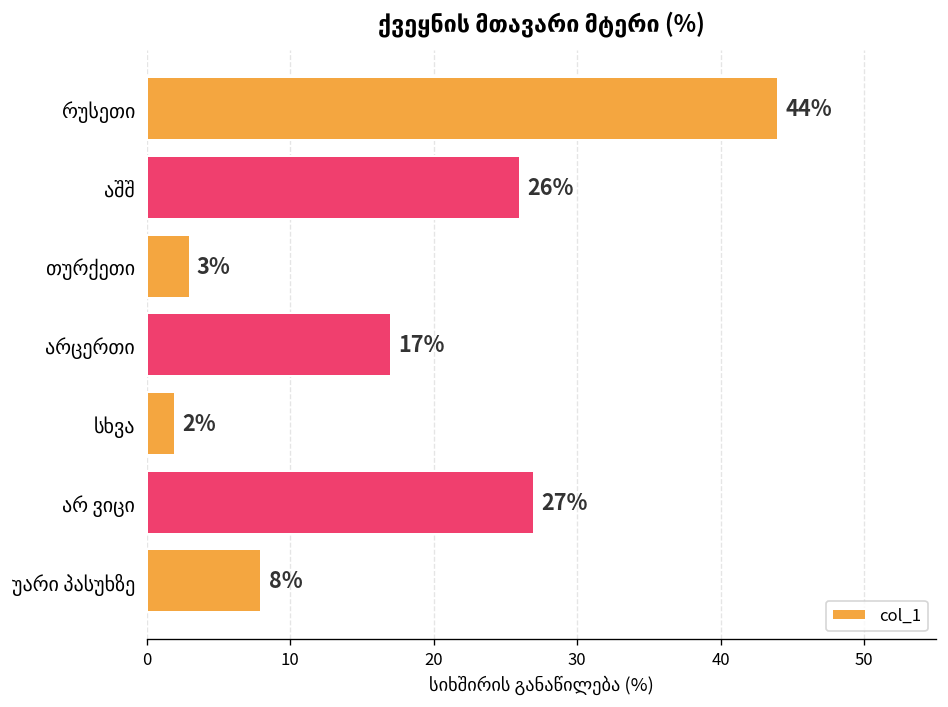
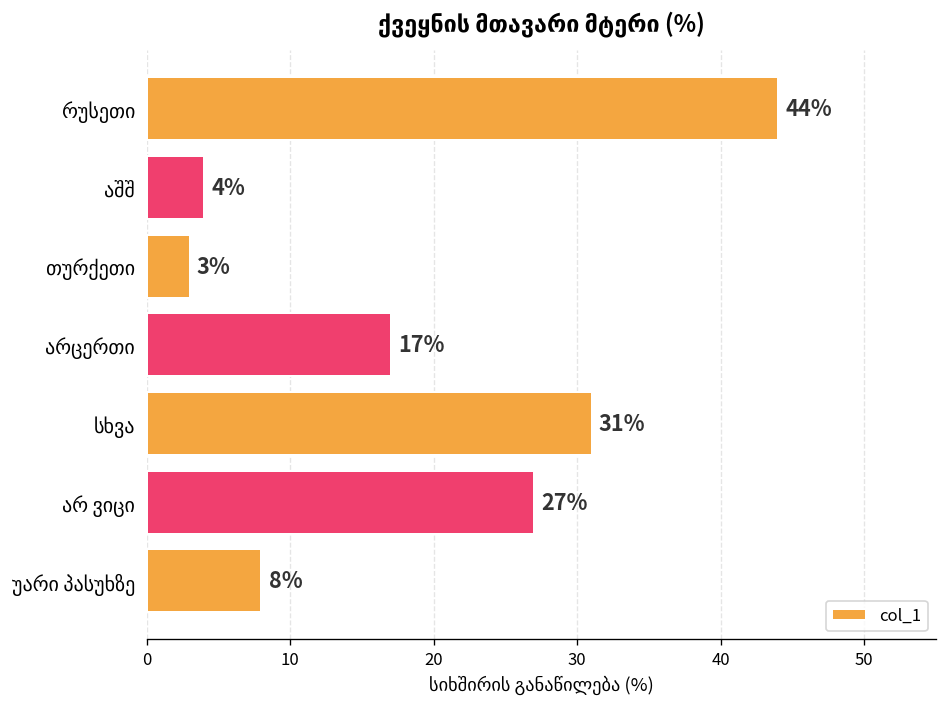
აშშ: 26% -> 4%
სხვა: 2% -> 31%
